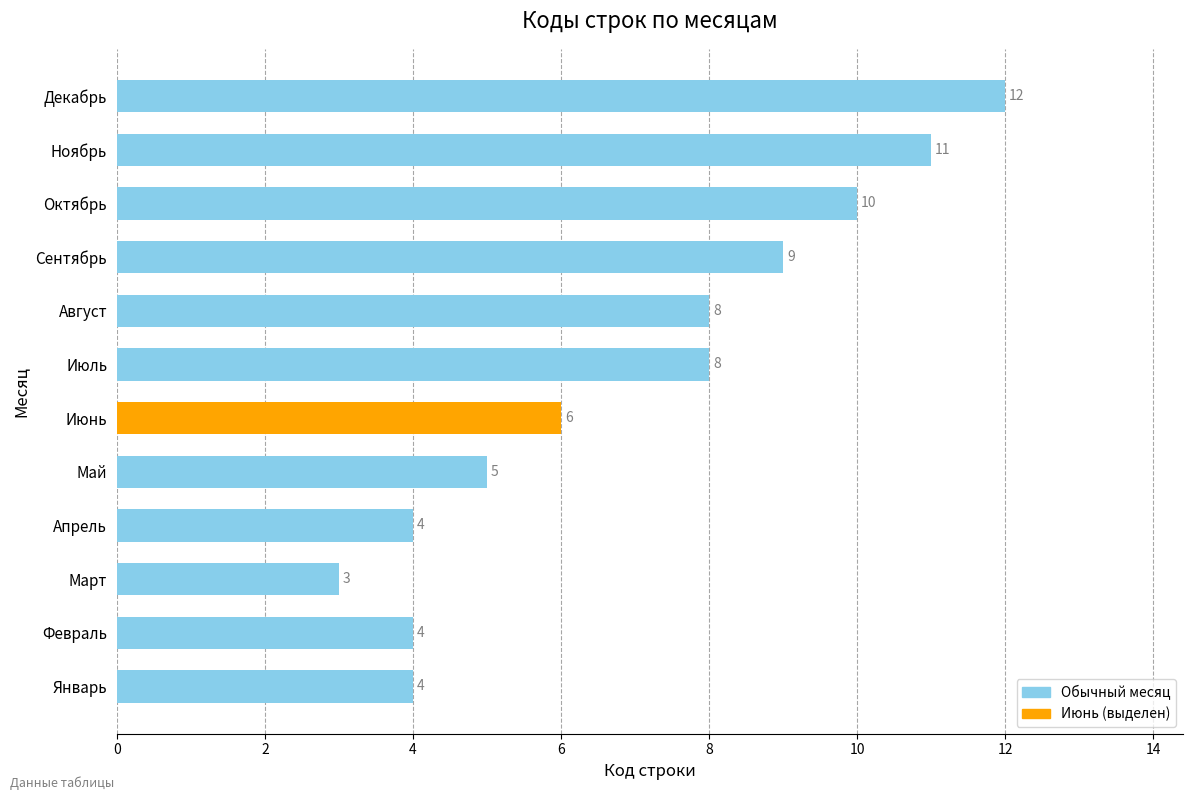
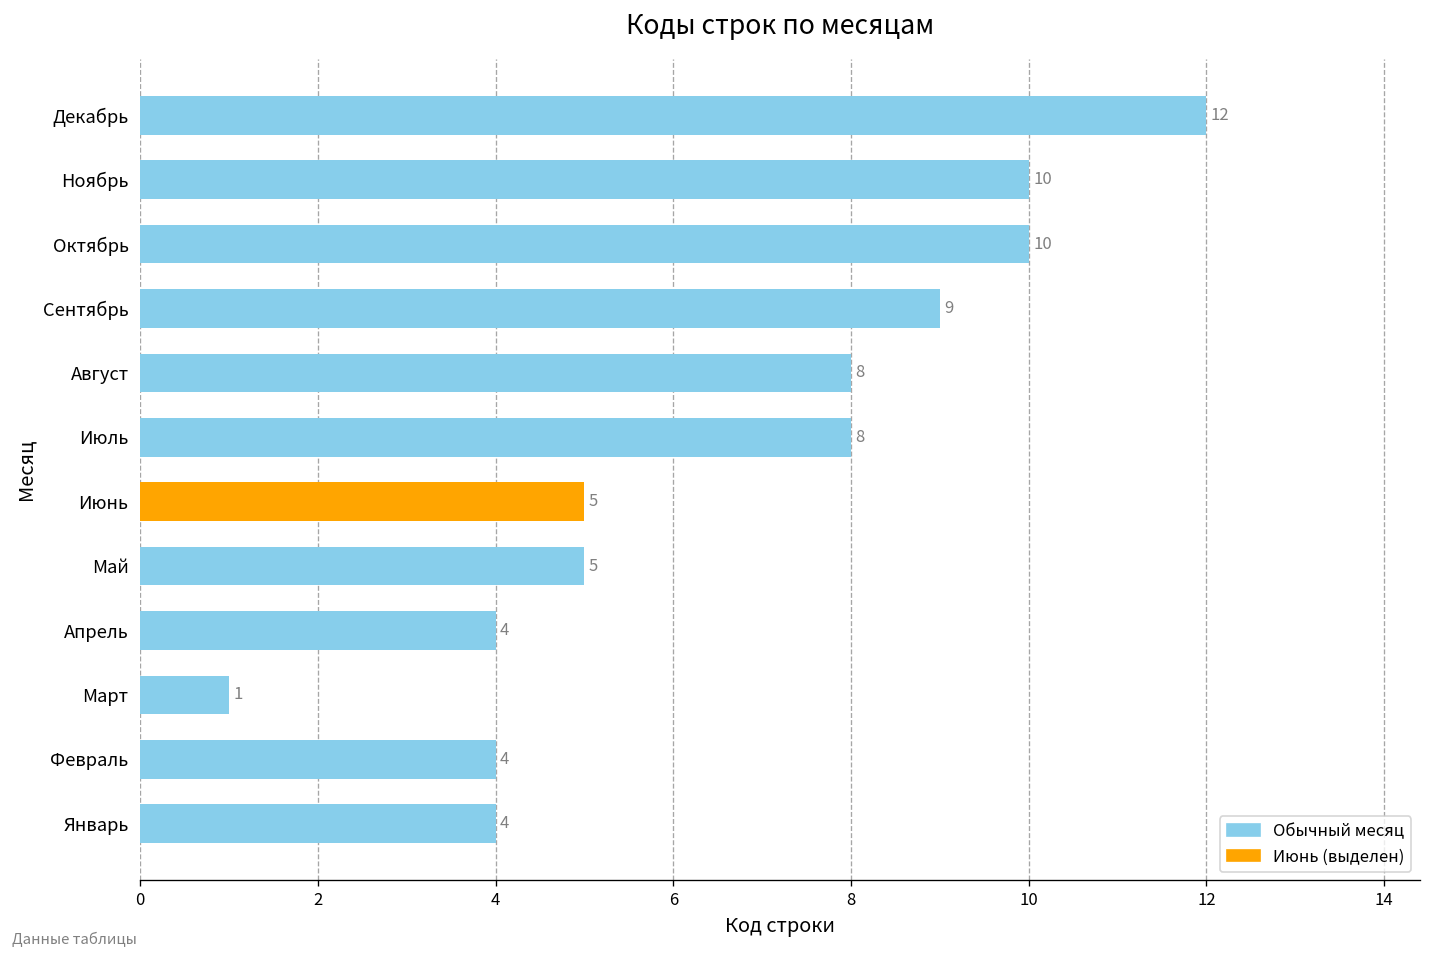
Ноябрь: 11 -> 10
Июнь: 6 -> 5
Март: 3 -> 1
